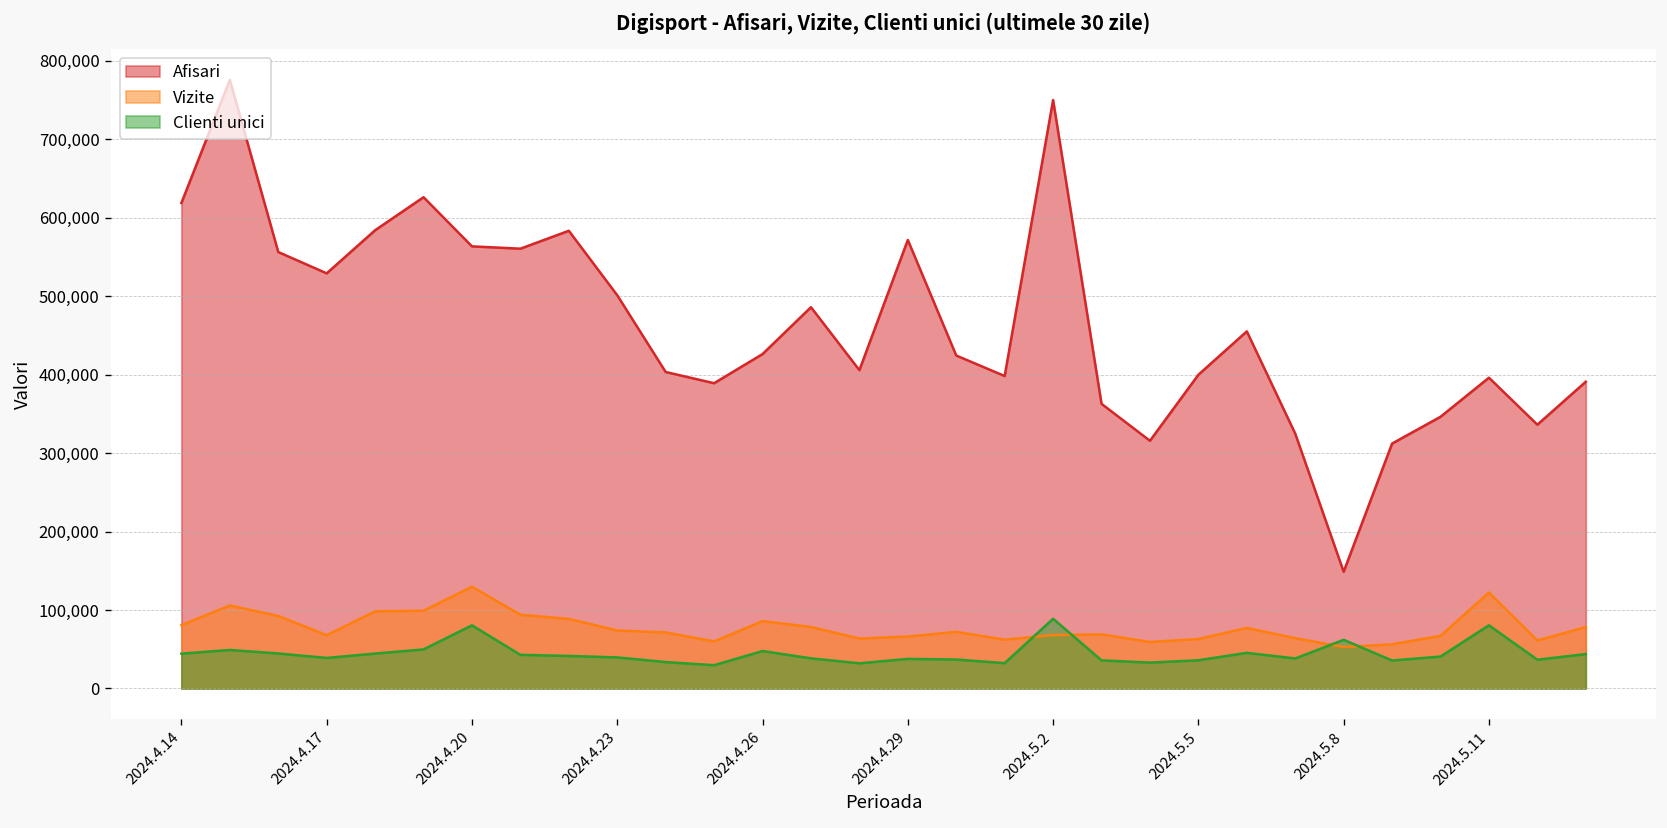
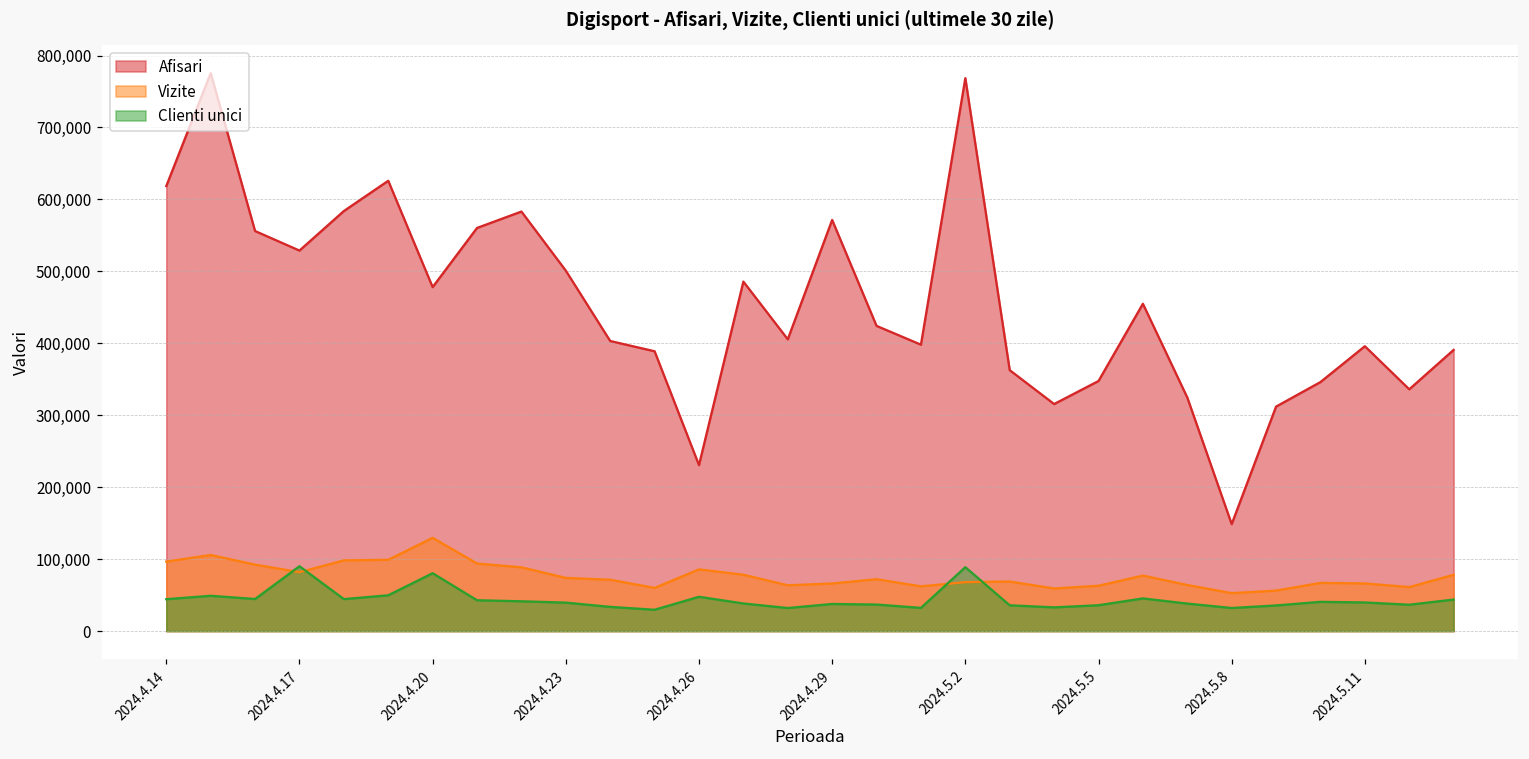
Vizite, 2024.4.14: 80,000 -> 100,000
Vizite, 2024.4.17: 70,000 -> 80,000
Clienti unici, 2024.4.17: 40,000 -> 90,000
Afisari, 2024.4.20: 560,000 -> 480,000
Afisari, 2024.4.26: 430,000 -> 230,000
Afisari, 2024.5.2: 750,000 -> 770,000
Afisari, 2024.5.5: 400,000 -> 350,000
Clienti unici, 2024.5.8: 60,000 -> 30,000
Vizite, 2024.5.11: 120,000 -> 70,000
Clienti unici, 2024.5.11: 80,000 -> 40,000
